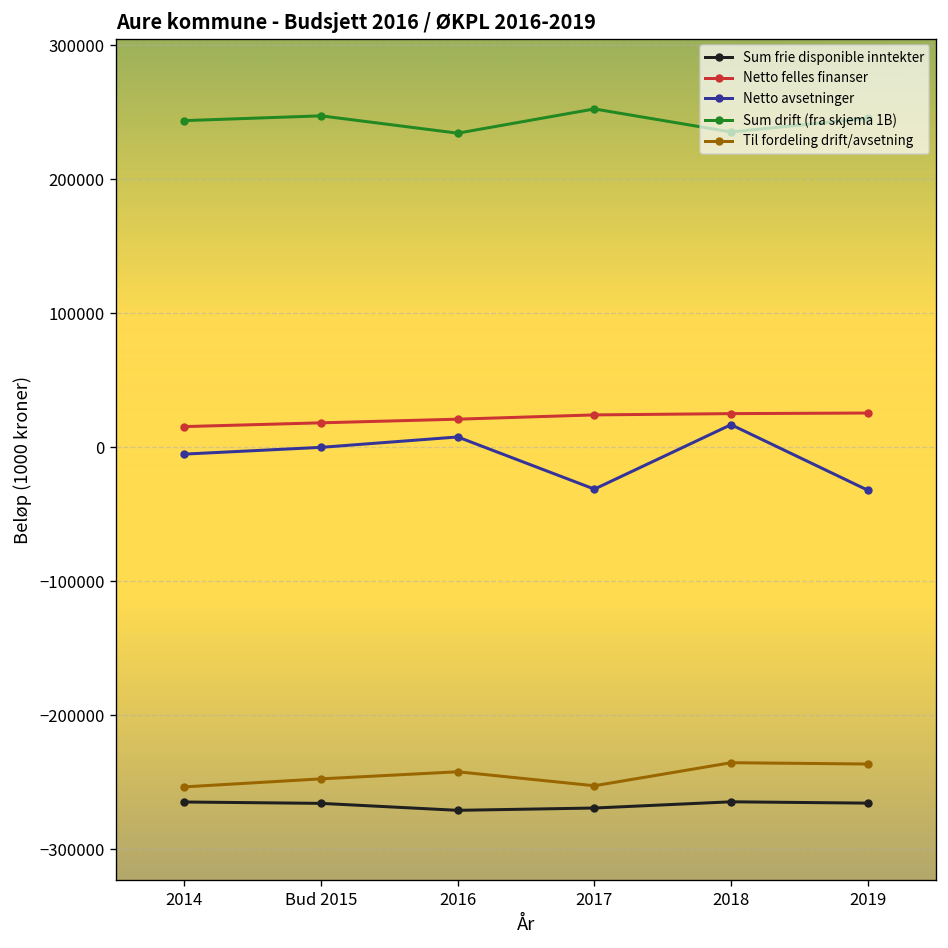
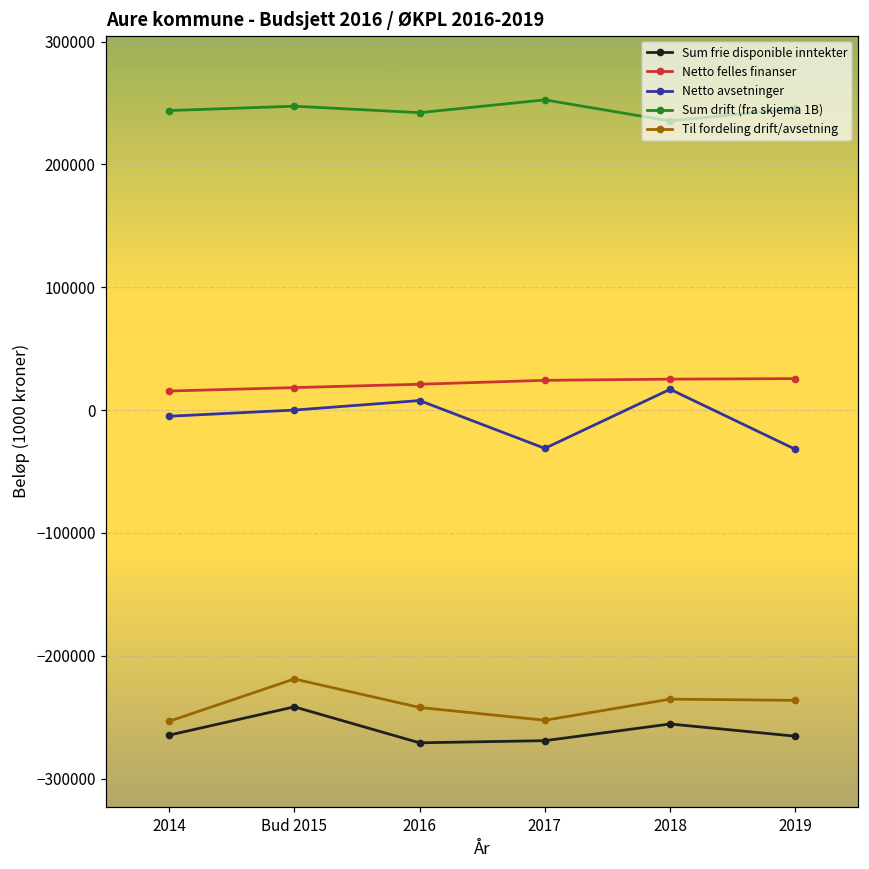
Sum frie disponible inntekter, Bud 2015: -266000 -> -242000
Til fordeling drift/avsetning, Bud 2015: -247000 -> -219000
Sum drift (fra skjema 1B), 2016: 234000 -> 242000
Sum frie disponible inntekter, 2018: -265000 -> -256000
